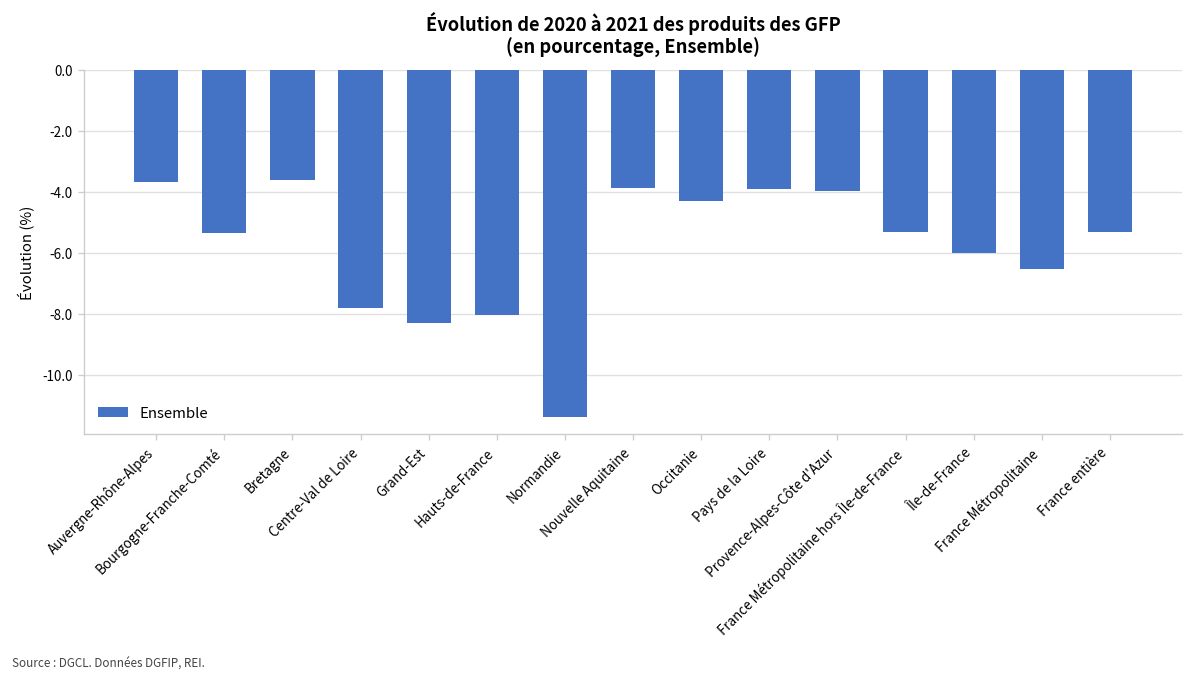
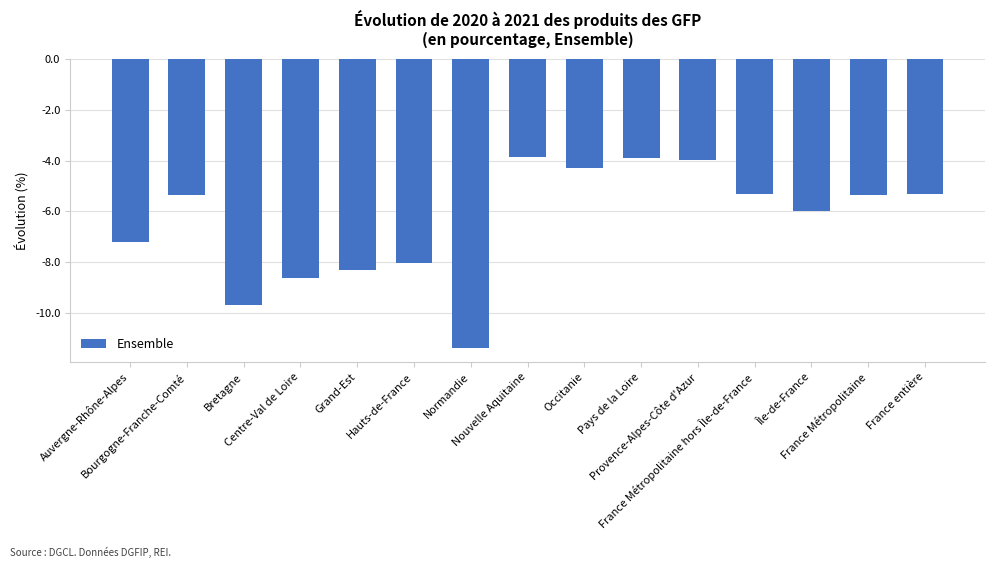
Auvergne-Rhône-Alpes: -3.7 -> -7.2
Bretagne: -3.6 -> -9.7
Centre-Val de Loire: -7.8 -> -8.6
France Métropolitaine: -6.5 -> -5.4
